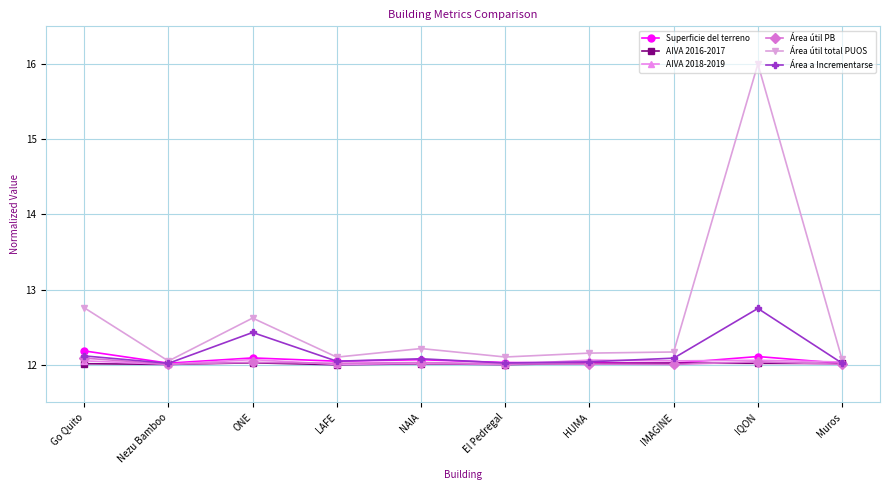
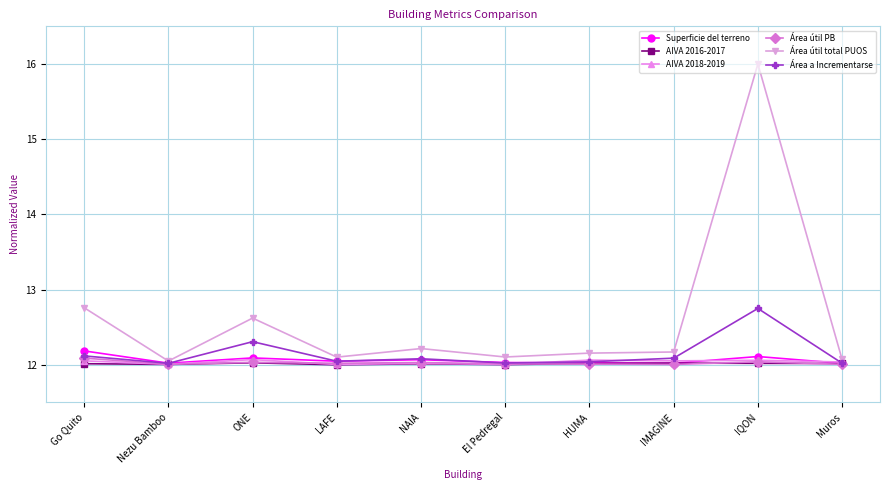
Área a Incrementarse, ONE: 12.4 -> 12.3
